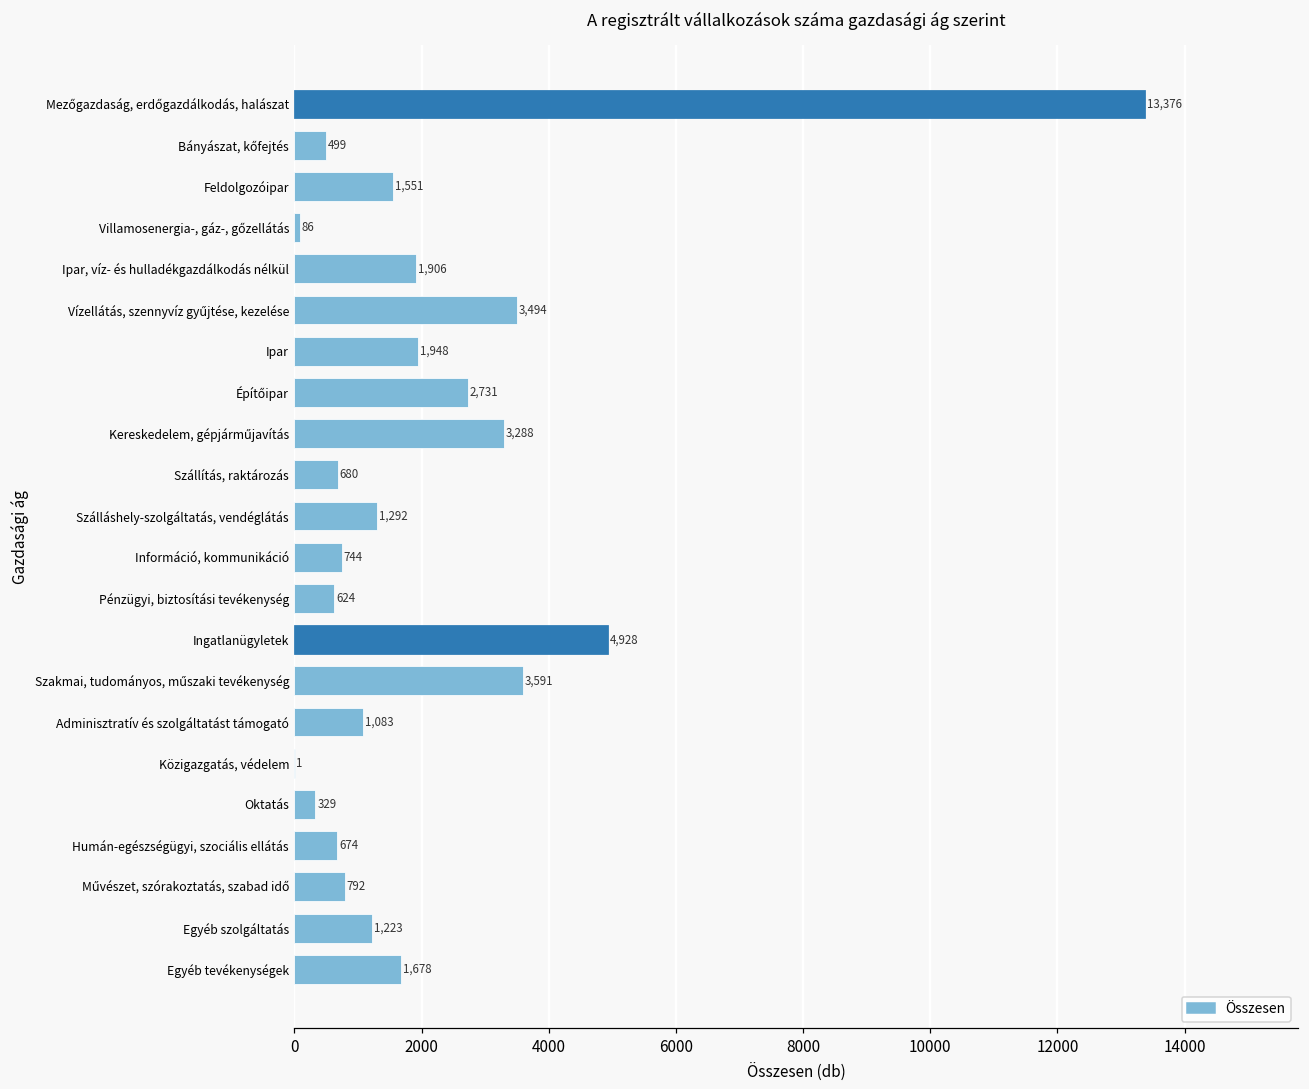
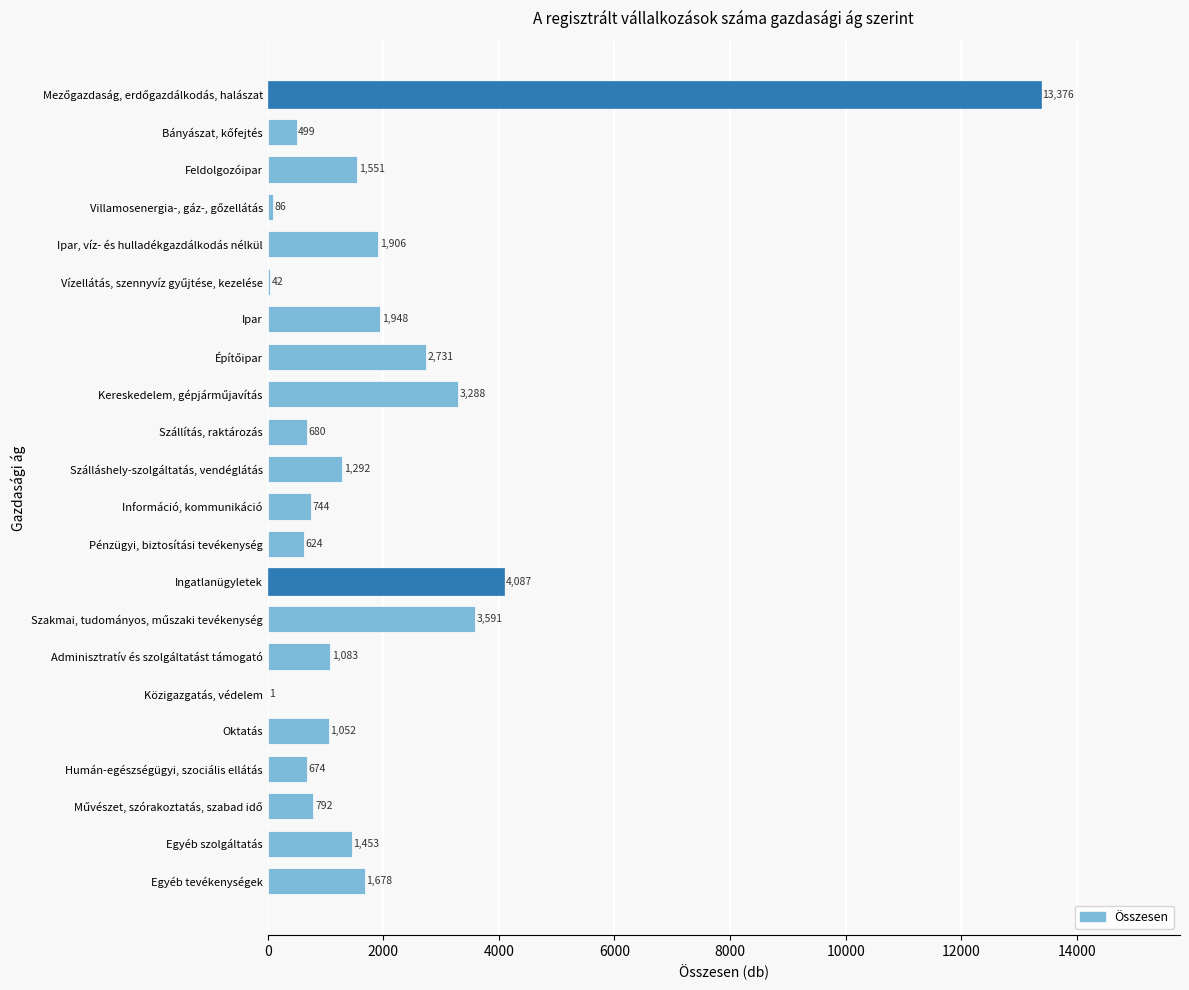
Vízellátás, szennyvíz gyűjtése, kezelése: 3,494 -> 42
Ingatlanügyletek: 4,928 -> 4,087
Oktatás: 329 -> 1,052
Egyéb szolgáltatás: 1,223 -> 1,453
